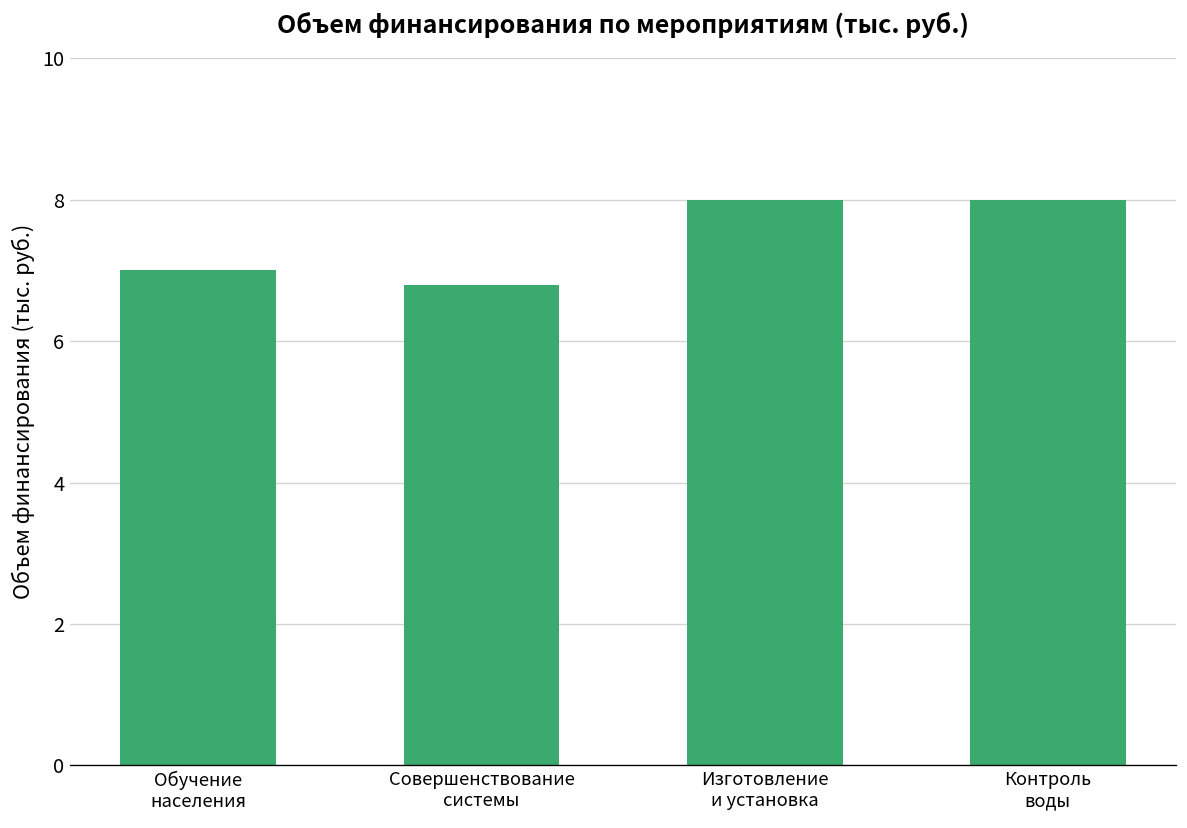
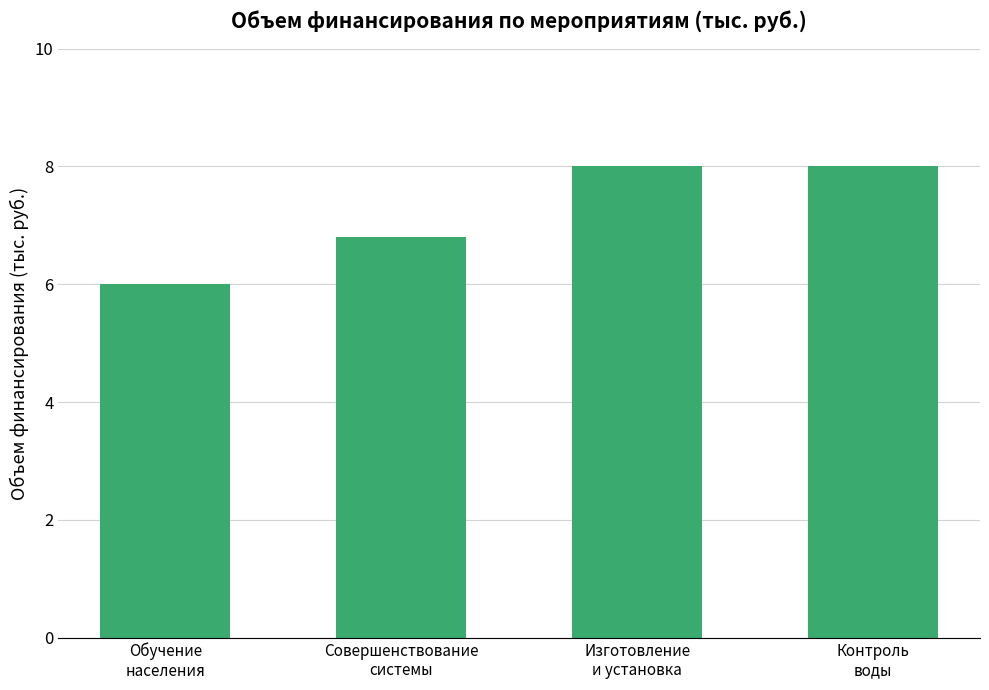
Обучение населения: 7 -> 6
